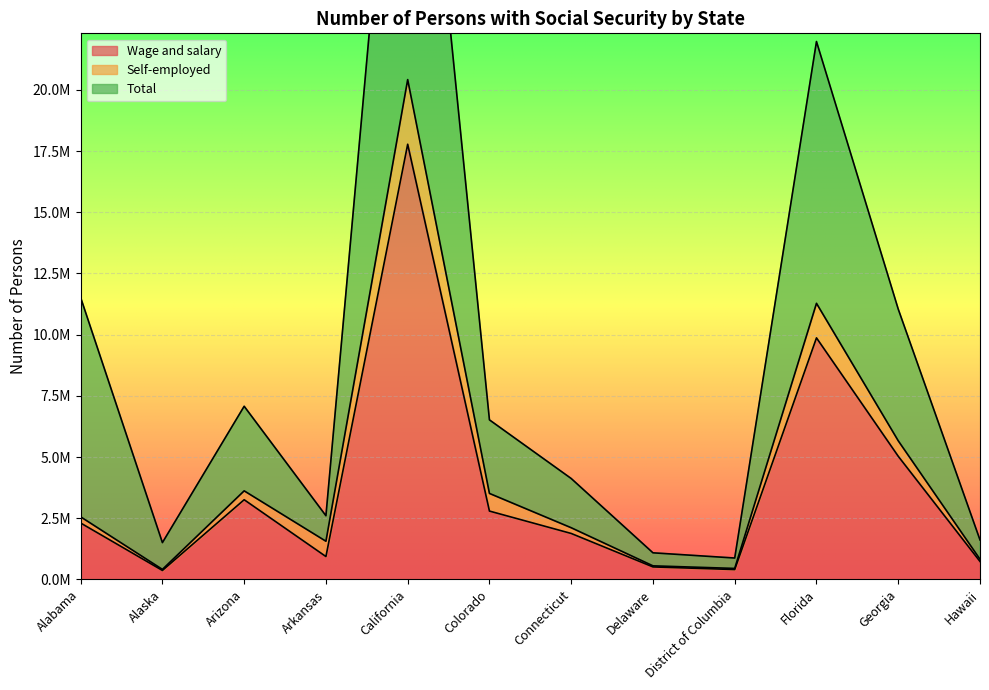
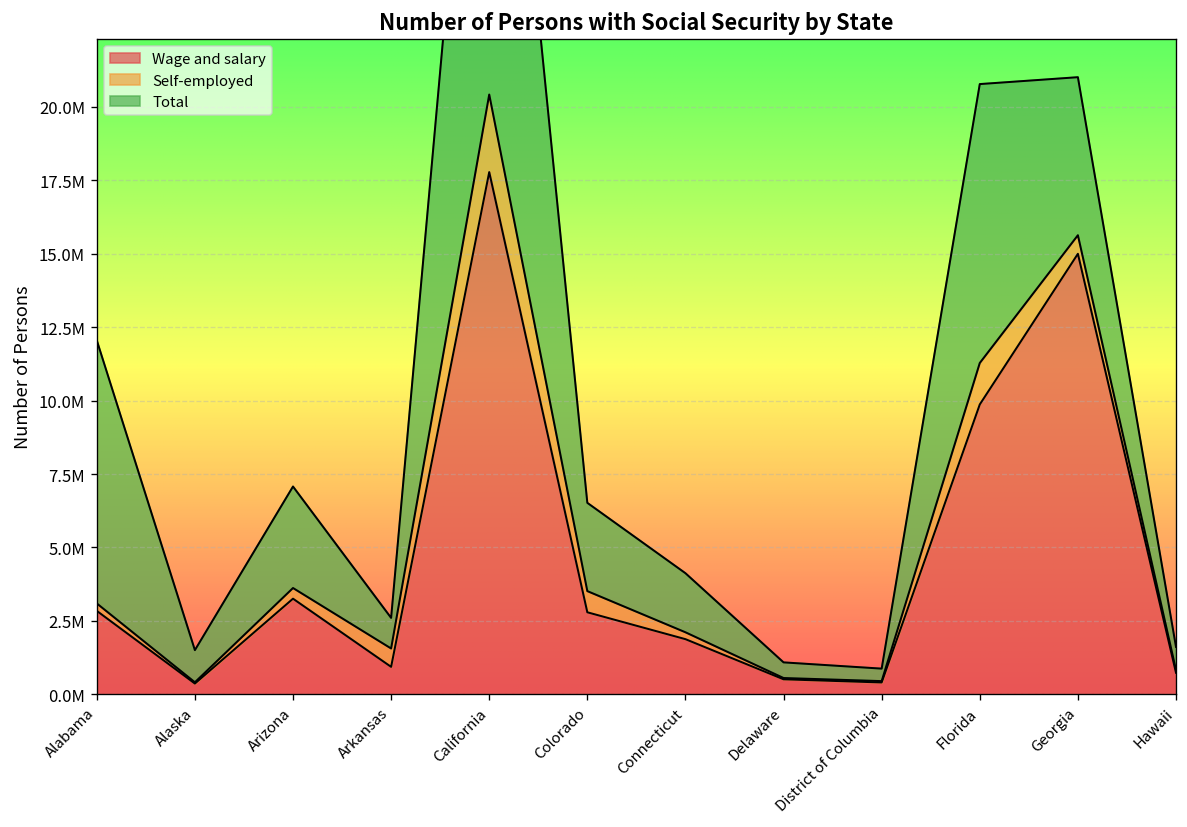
Wage and salary, Alabama: 2300000 -> 2800000
Total, Florida: 10700000 -> 9500000
Wage and salary, Georgia: 5000000 -> 15000000
